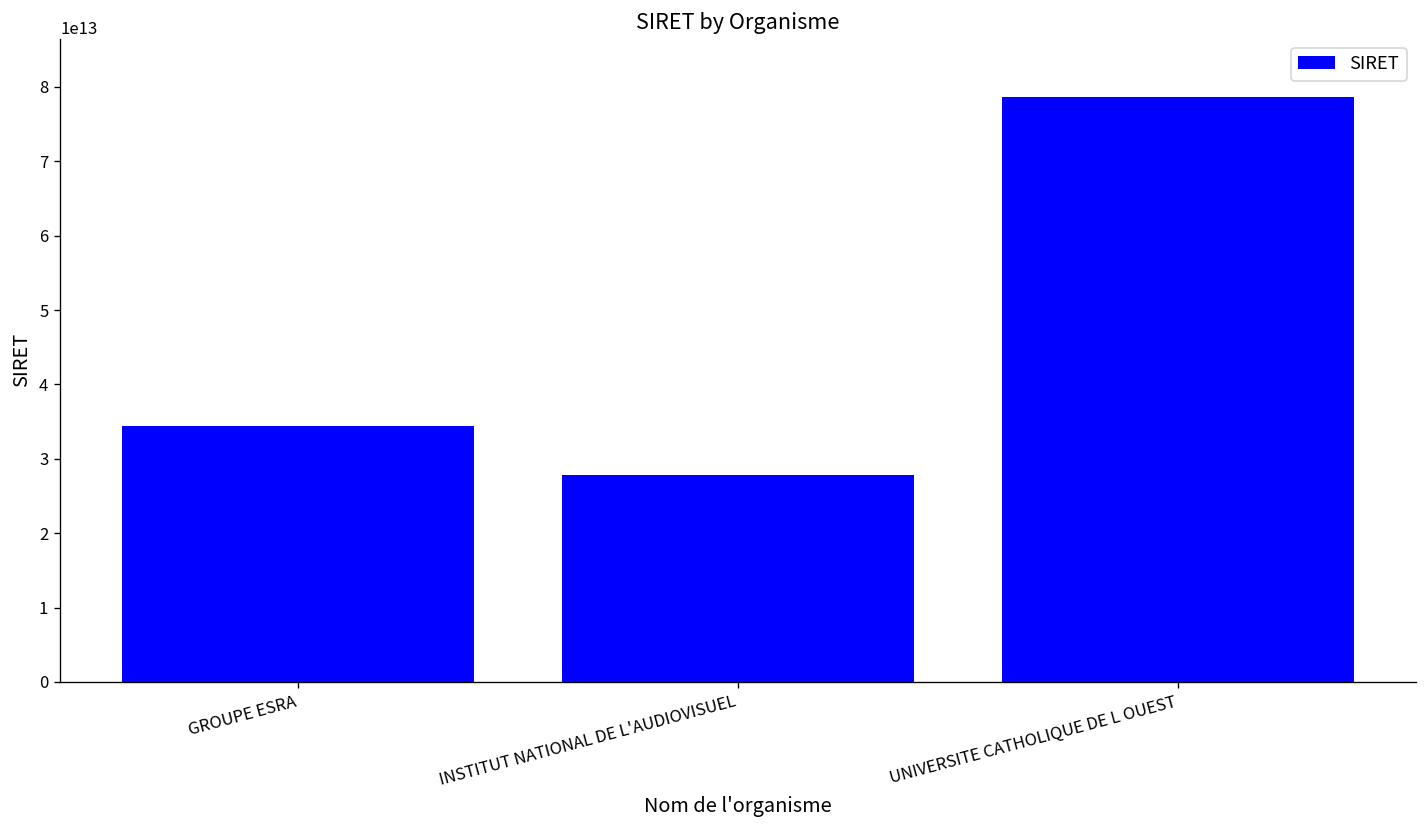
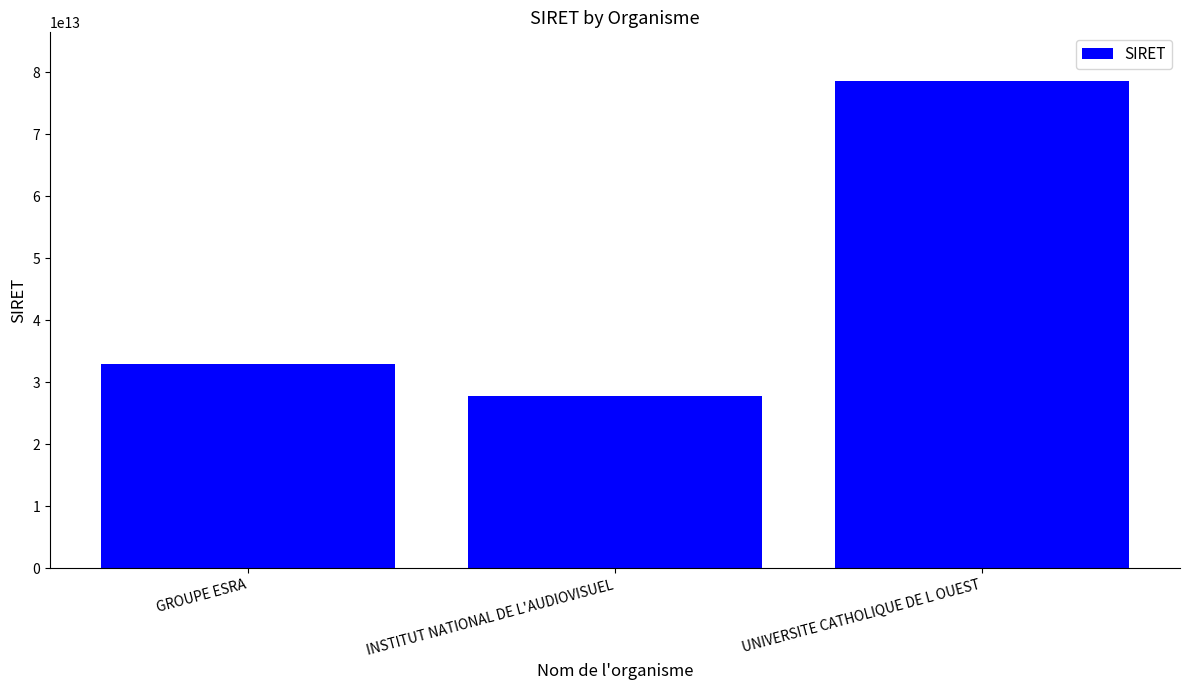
GROUPE ESRA: 34000000000000 -> 33000000000000
